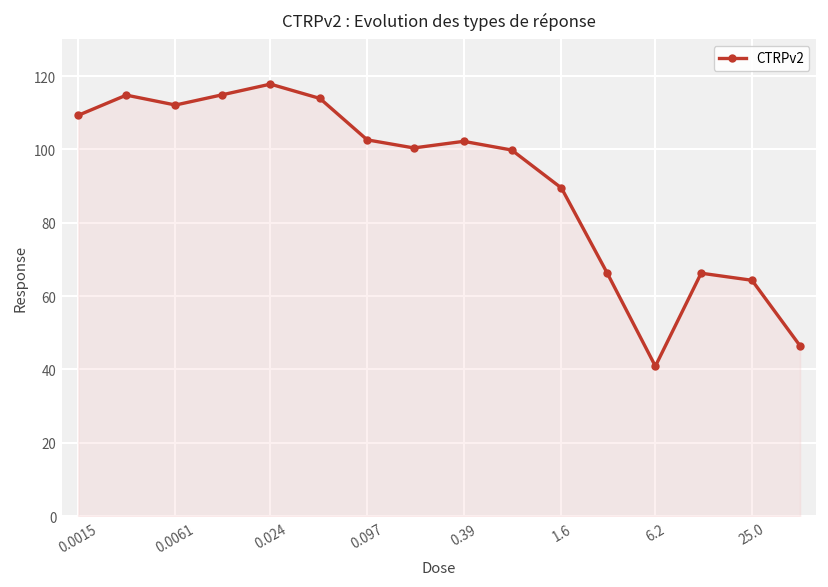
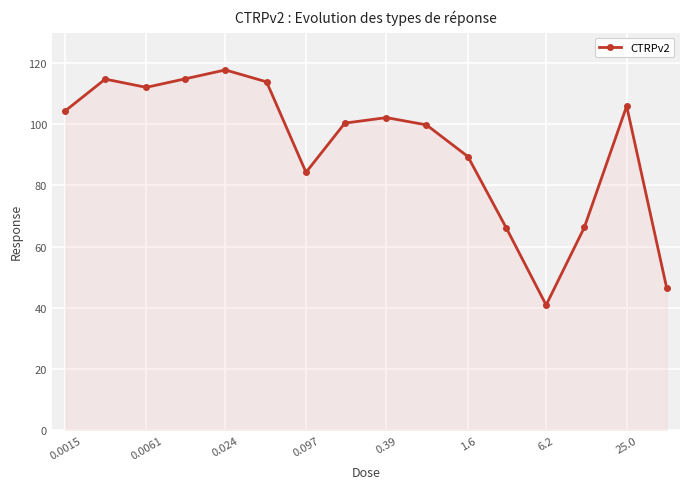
0.0015: 109 -> 104
0.097: 103 -> 84
25.0: 64 -> 106
